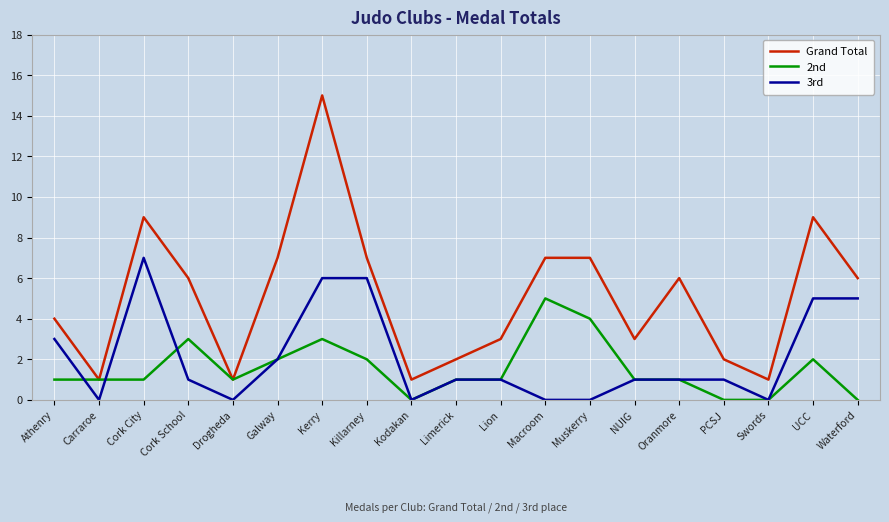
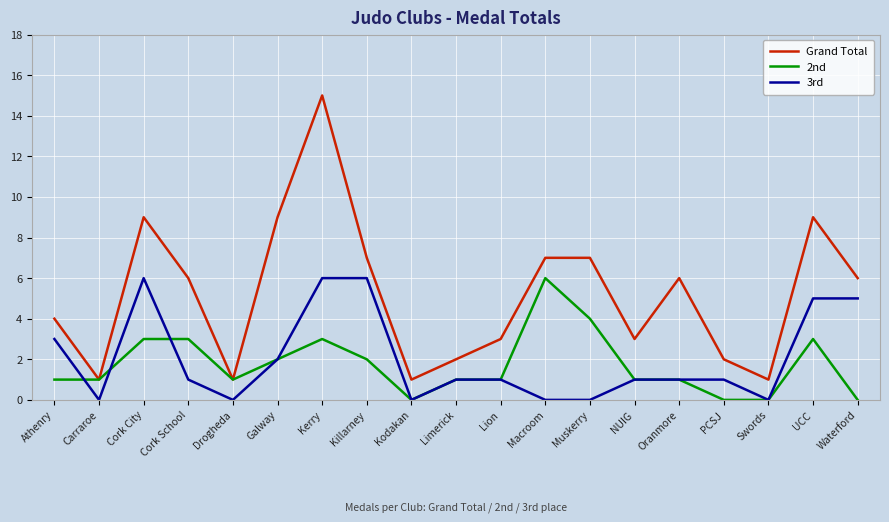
2nd, Cork City: 1 -> 3
3rd, Cork City: 7 -> 6
Grand Total, Galway: 7 -> 9
2nd, Macroom: 5 -> 6
2nd, UCC: 2 -> 3
